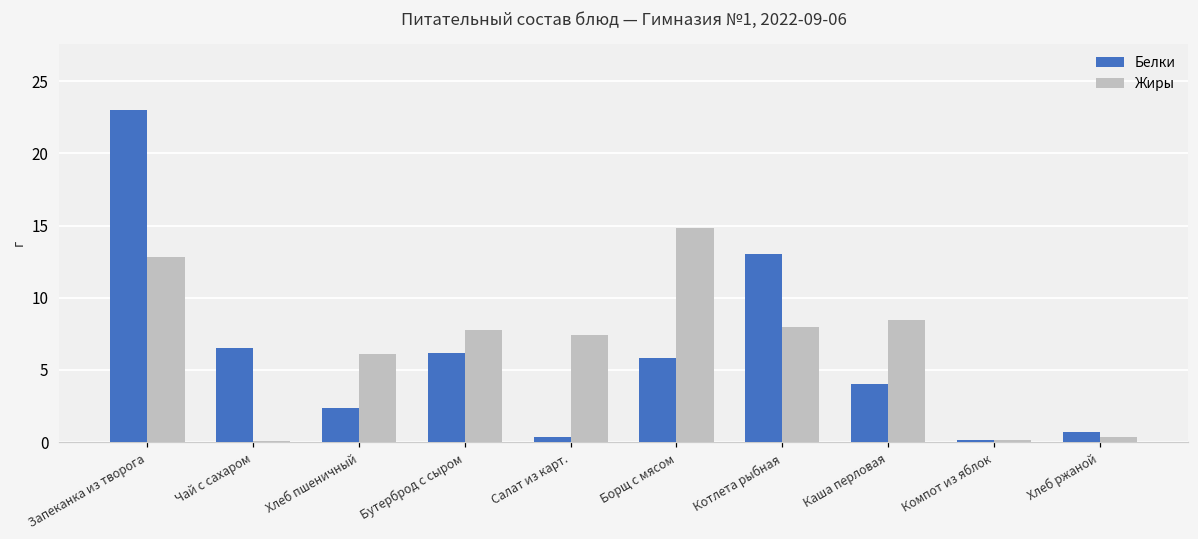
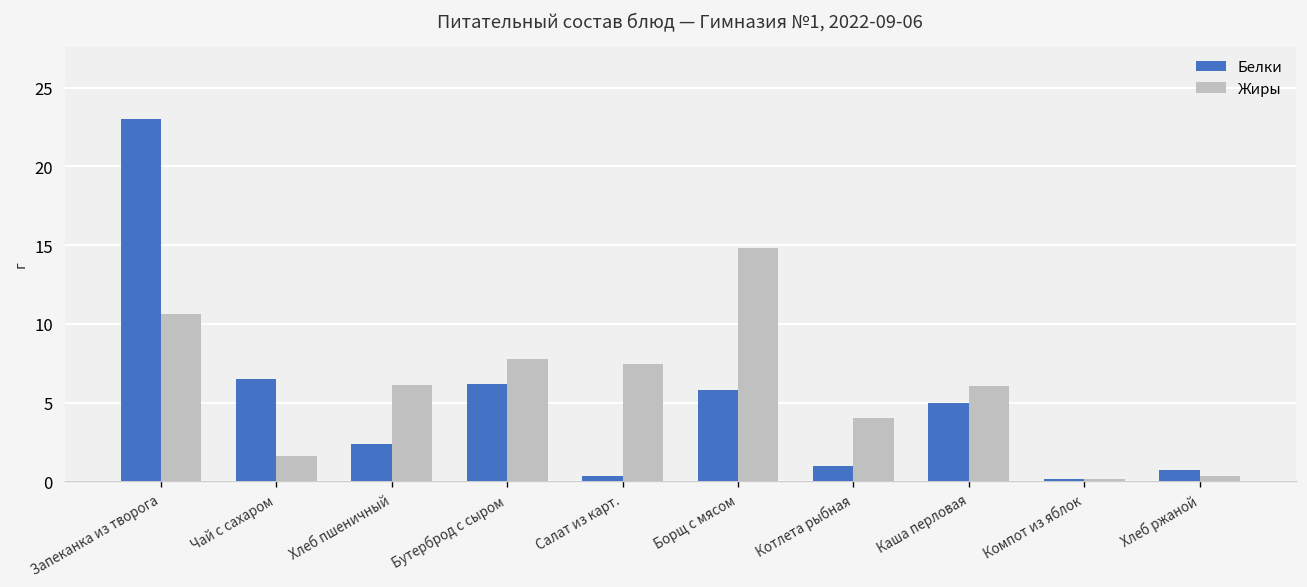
Жиры, Запеканка из творога: 12.8 -> 10.6
Жиры, Чай с сахаром: 0.1 -> 1.6
Белки, Котлета рыбная: 13 -> 1
Жиры, Котлета рыбная: 8 -> 4
Белки, Каша перловая: 4 -> 5
Жиры, Каша перловая: 8.4 -> 6.0
